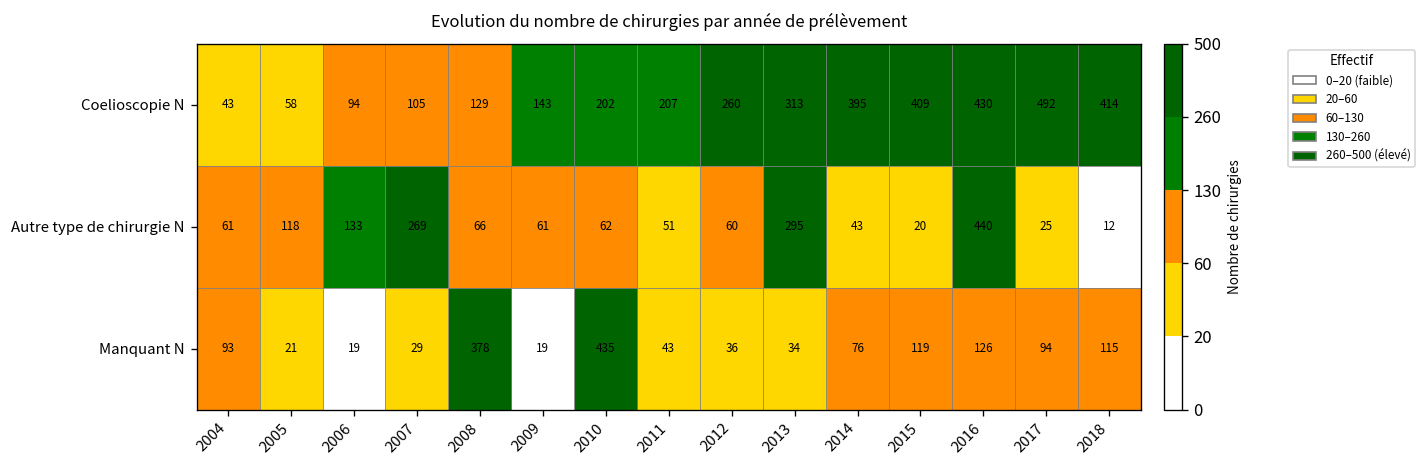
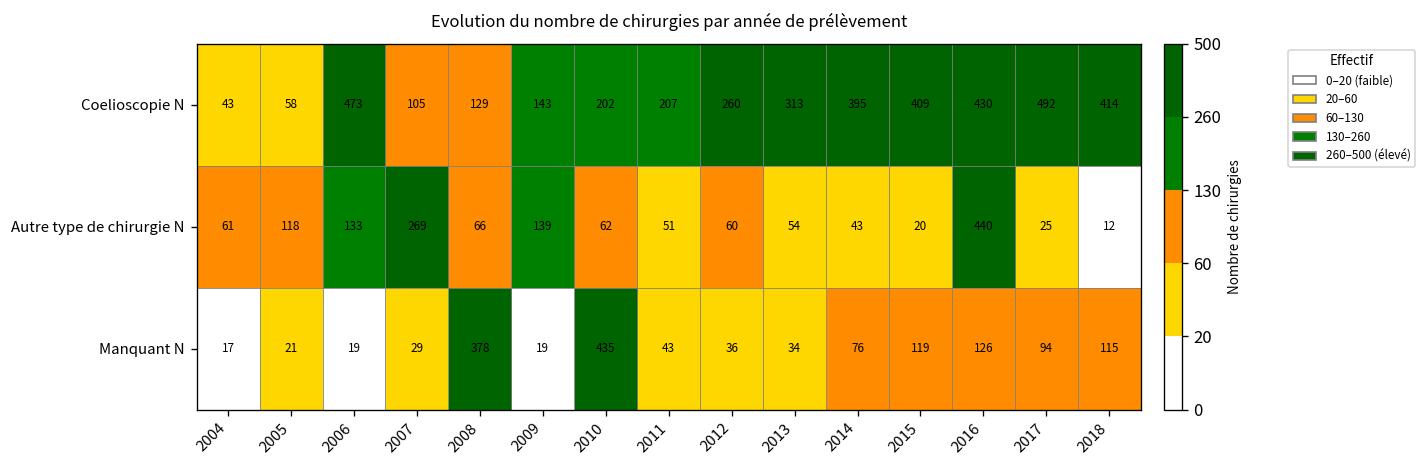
Coelioscopie N, 2006: 94 -> 473
Autre type de chirurgie N, 2009: 61 -> 139
Autre type de chirurgie N, 2013: 295 -> 54
Manquant N, 2004: 93 -> 17
